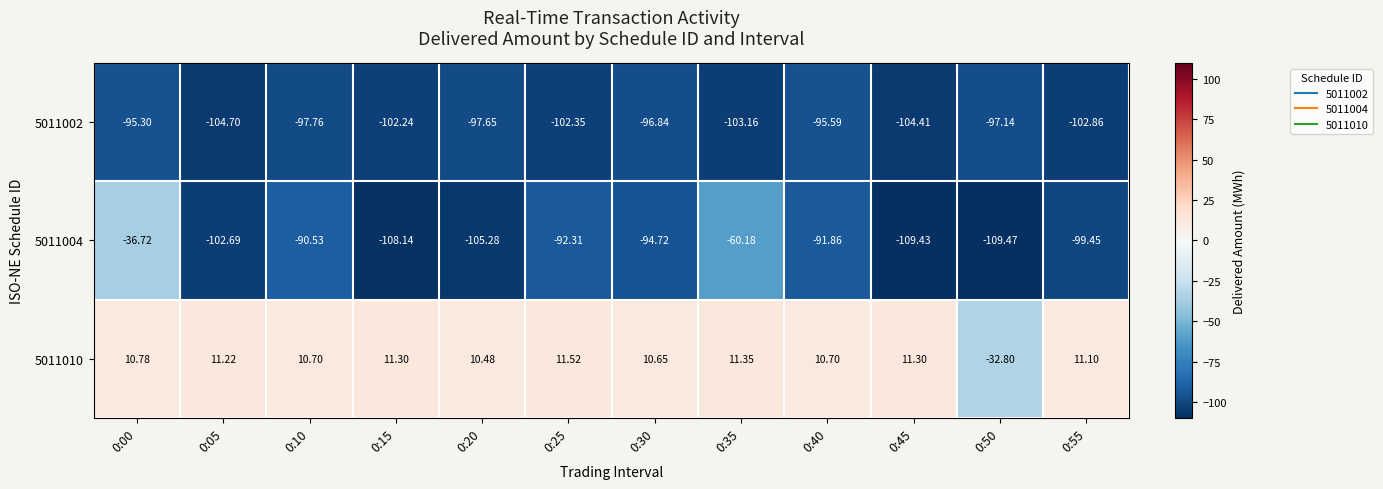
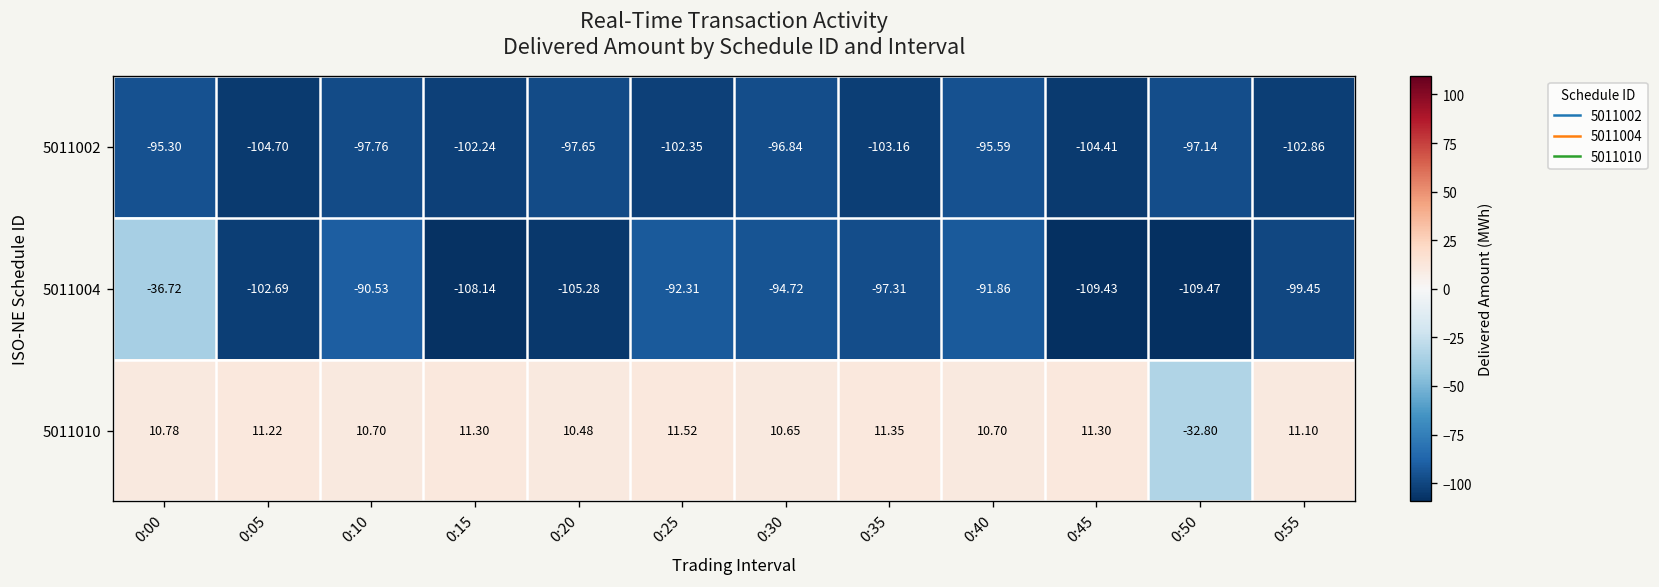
5011004, 0:35: -60.18 -> -97.31
